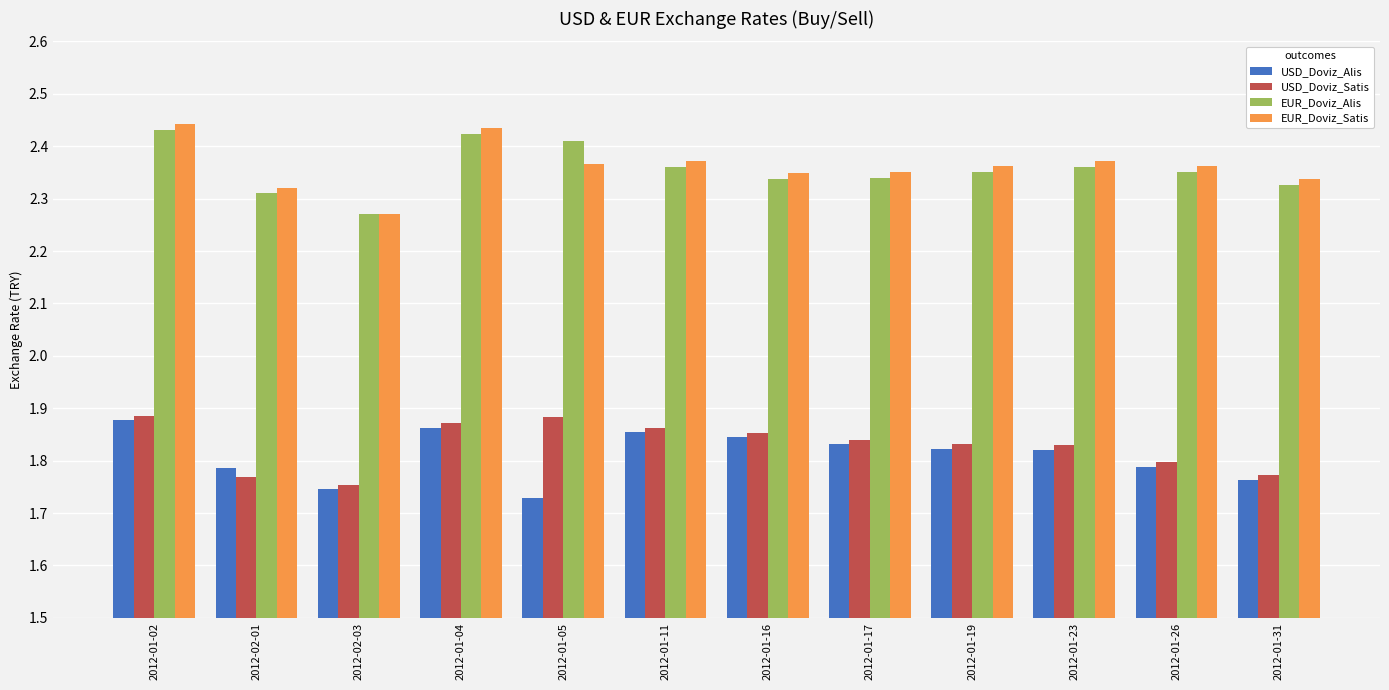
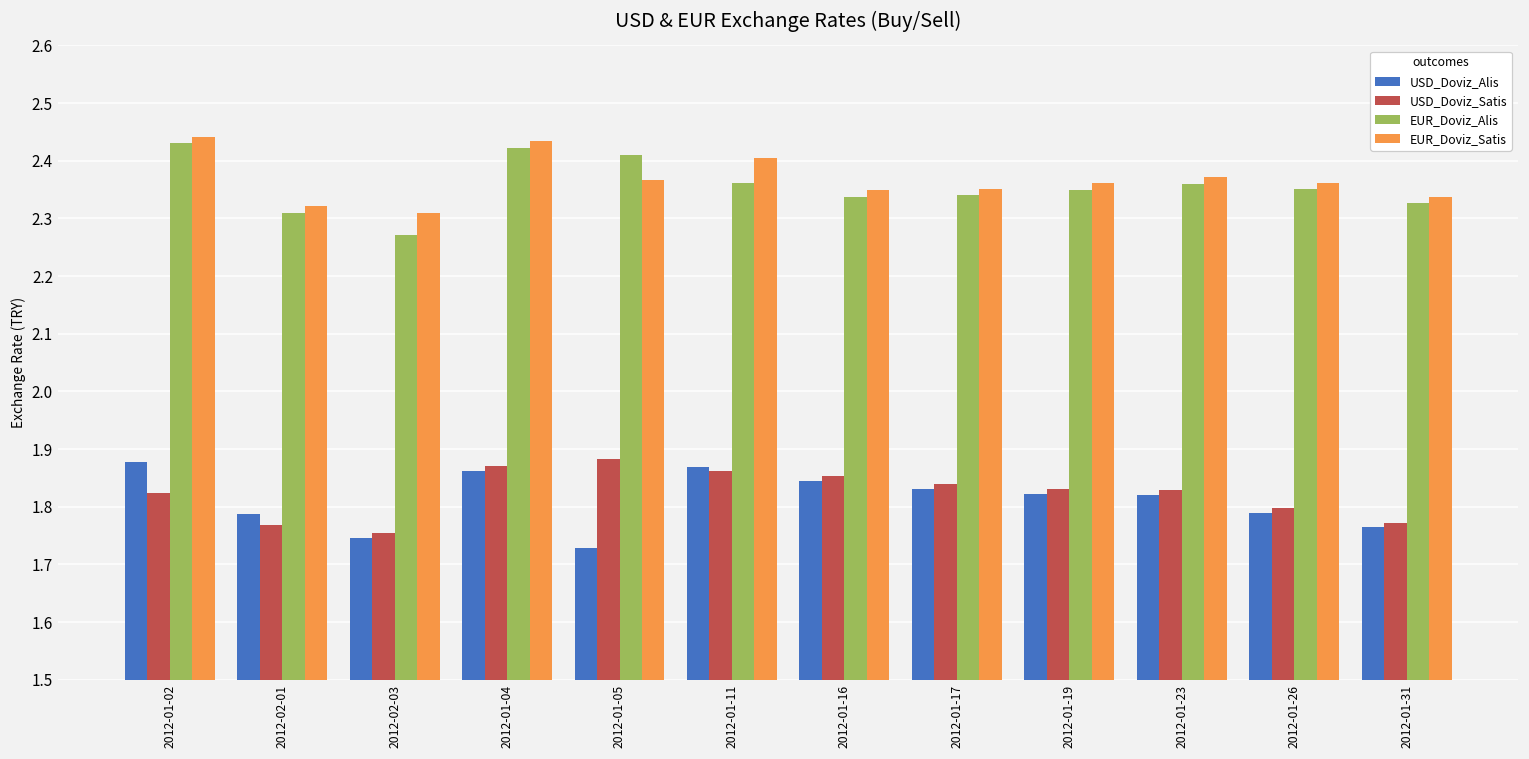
USD_Doviz_Satis, 2012-01-02: 1.89 -> 1.82
EUR_Doviz_Satis, 2012-02-03: 2.27 -> 2.31
USD_Doviz_Alis, 2012-01-11: 1.85 -> 1.87
EUR_Doviz_Satis, 2012-01-11: 2.37 -> 2.40
